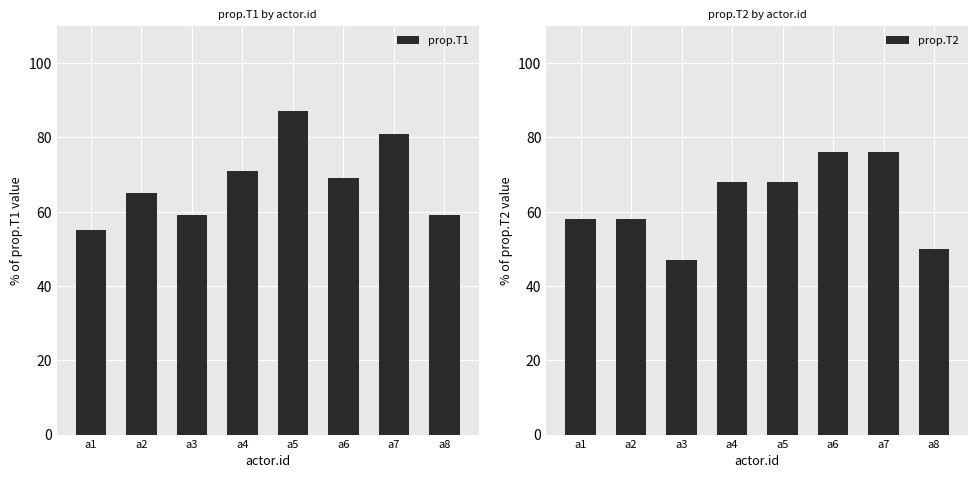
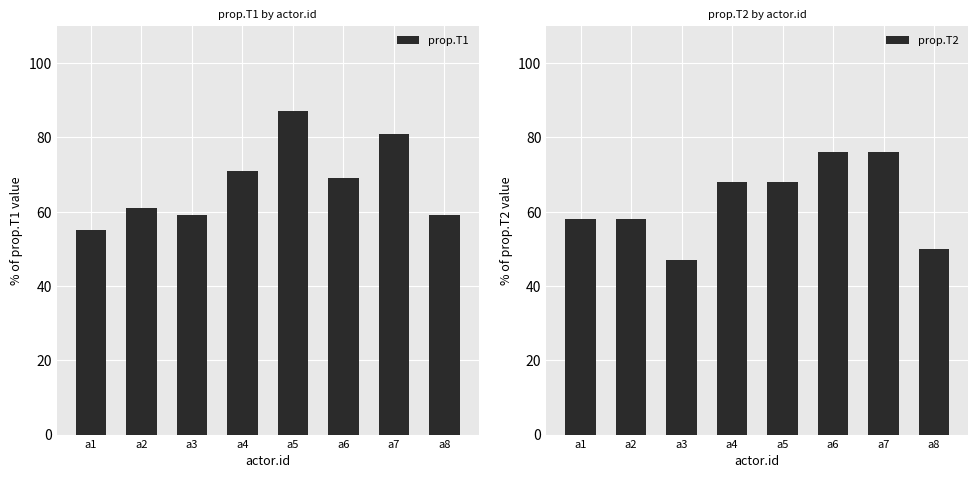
prop.T1 by actor.id, a2: 65 -> 61
